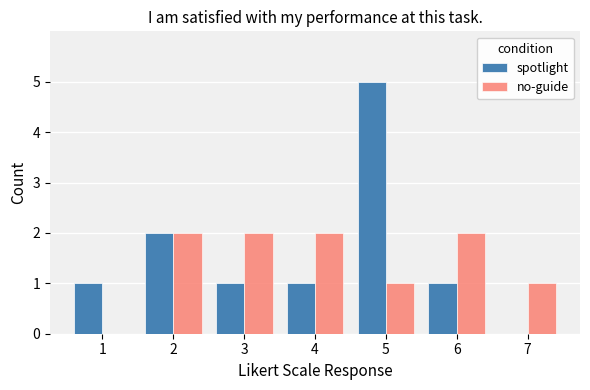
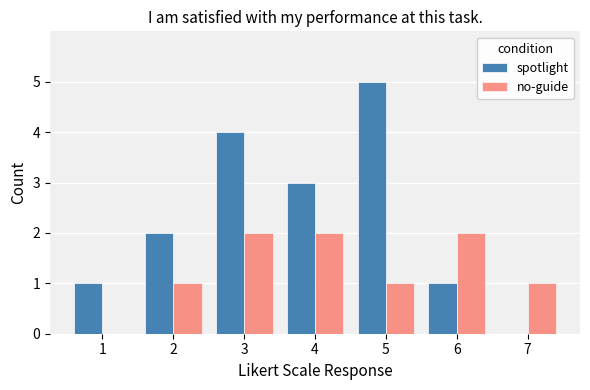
no-guide, 2: 2 -> 1
spotlight, 3: 1 -> 4
spotlight, 4: 1 -> 3
